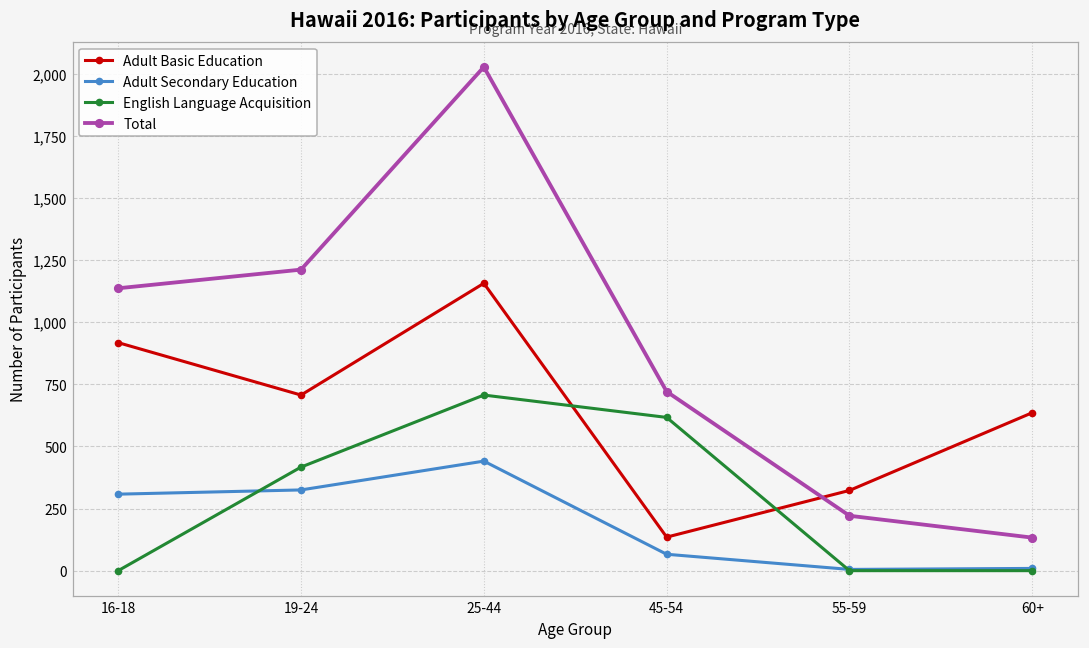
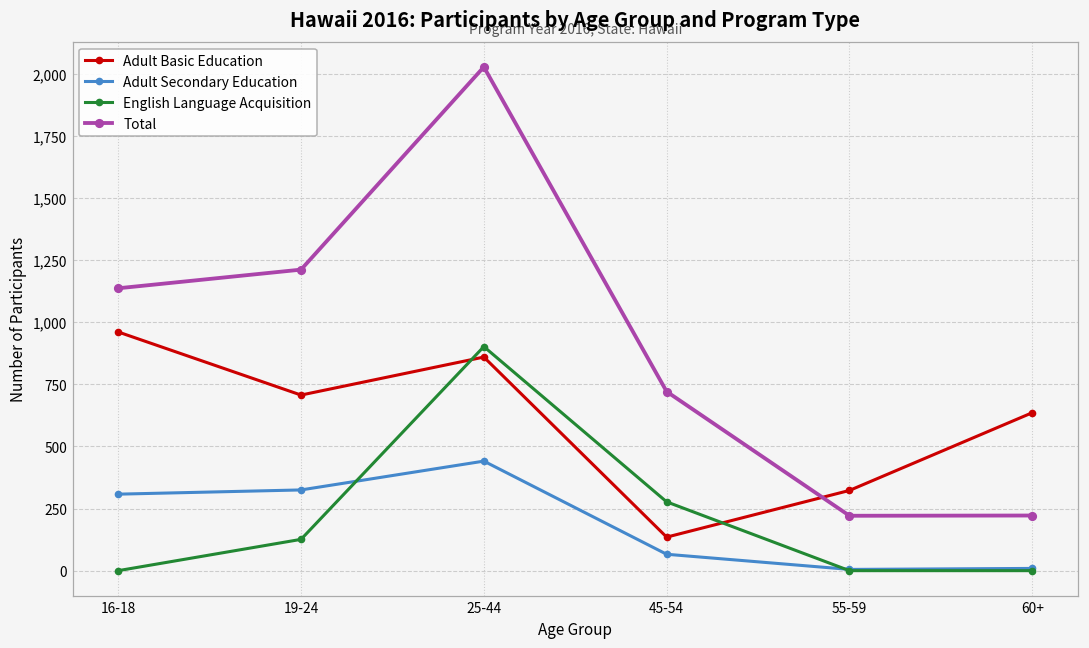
Adult Basic Education, 16-18: 920 -> 960
English Language Acquisition, 19-24: 420 -> 130
Adult Basic Education, 25-44: 1,160 -> 860
English Language Acquisition, 25-44: 710 -> 900
English Language Acquisition, 45-54: 620 -> 280
Total, 60+: 130 -> 220
